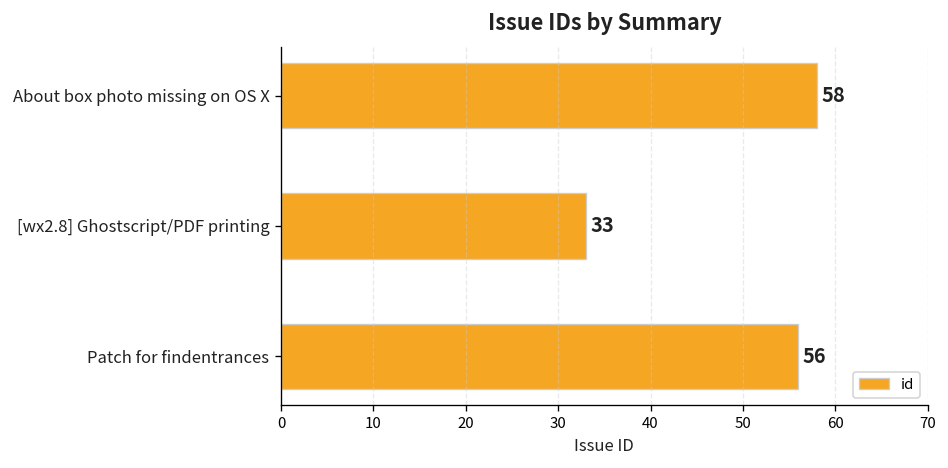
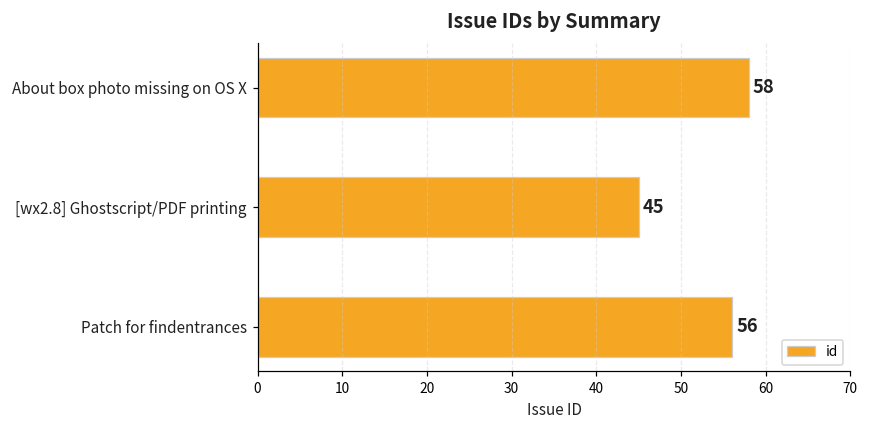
[wx2.8] Ghostscript/PDF printing: 33 -> 45
